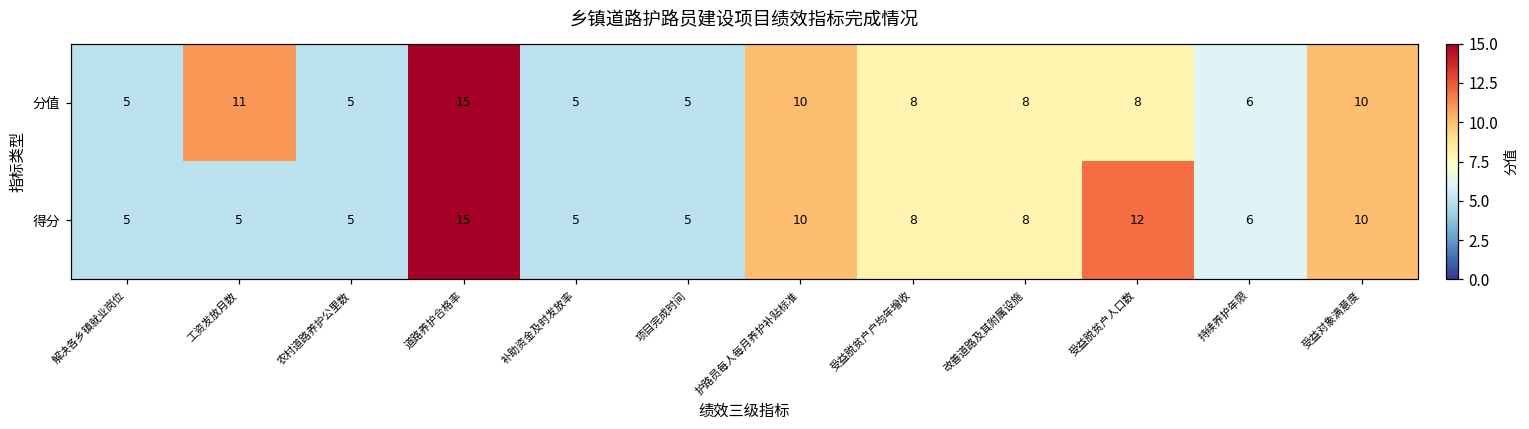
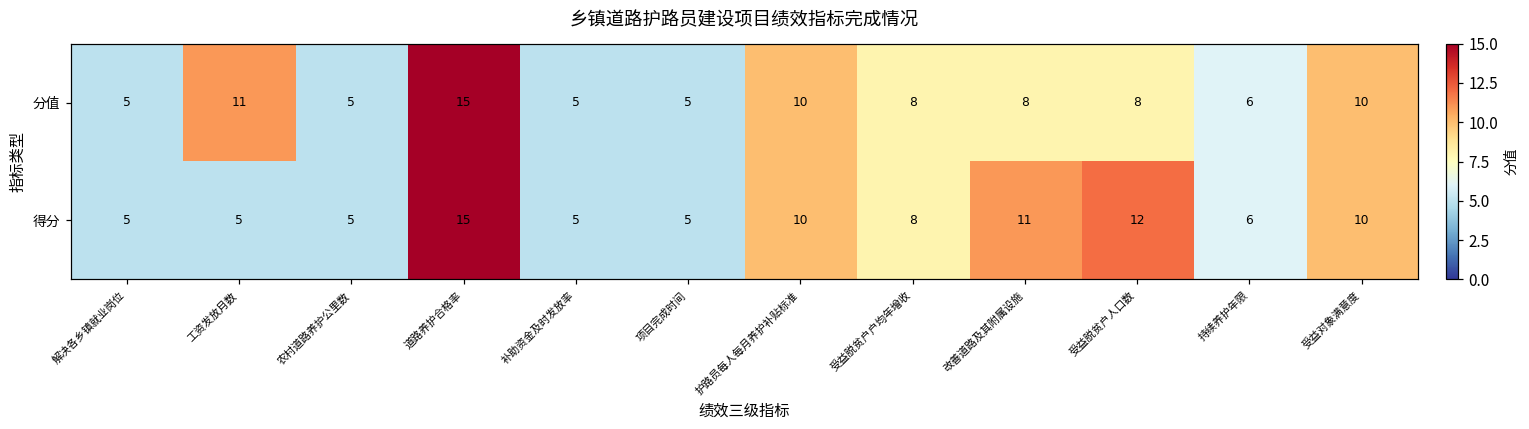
得分, 改善道路及其附属设施: 8 -> 11
